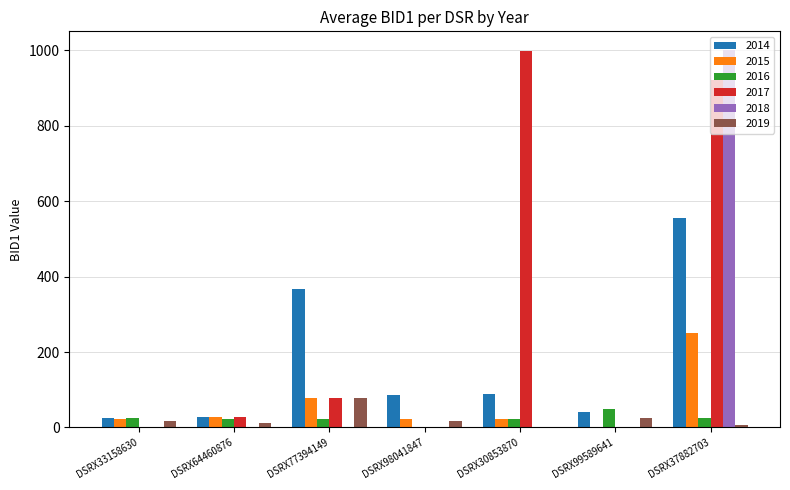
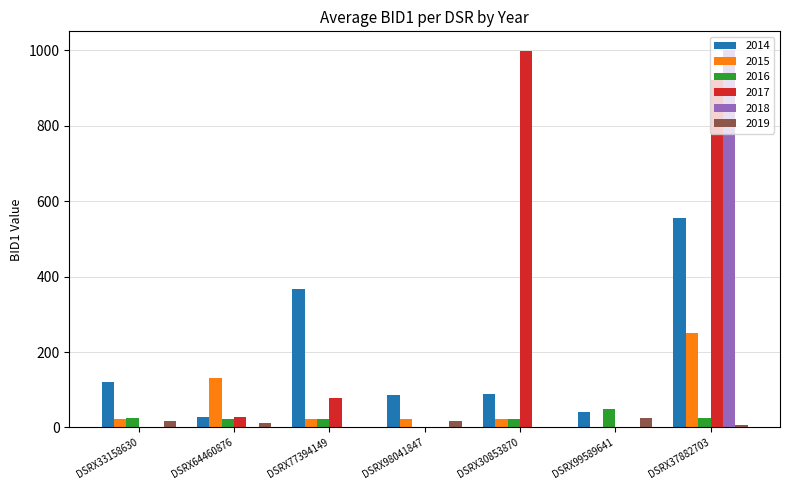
2014, DSRX33158630: 20 -> 120
2015, DSRX64460876: 30 -> 130
2015, DSRX77394149: 80 -> 20
2019, DSRX77394149: 80 -> 0
